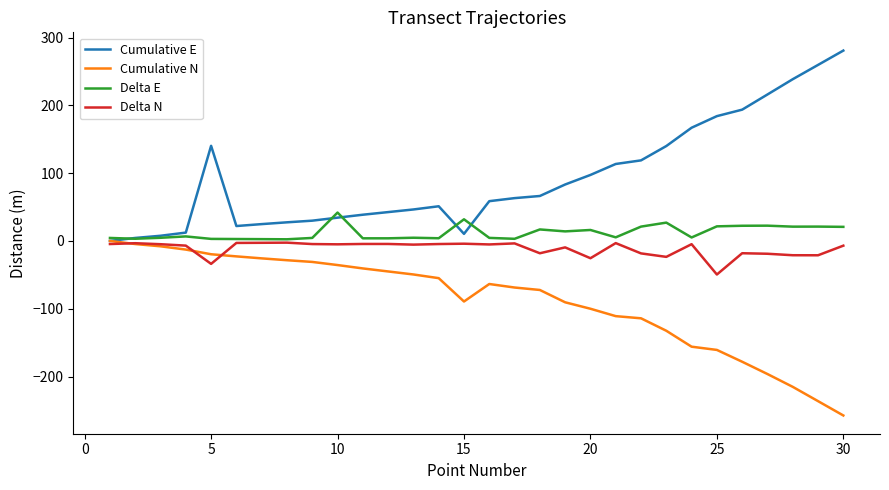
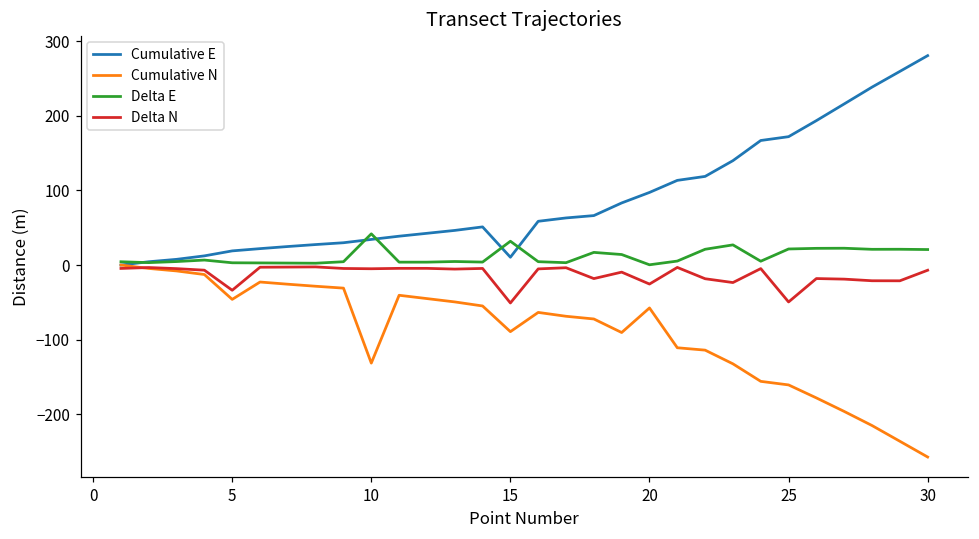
Cumulative E, 5: 140 -> 20
Cumulative N, 5: -20 -> -50
Cumulative N, 10: -40 -> -130
Delta N, 15: 0 -> -50
Cumulative N, 20: -100 -> -60
Delta E, 20: 20 -> 0
Cumulative E, 25: 180 -> 170
